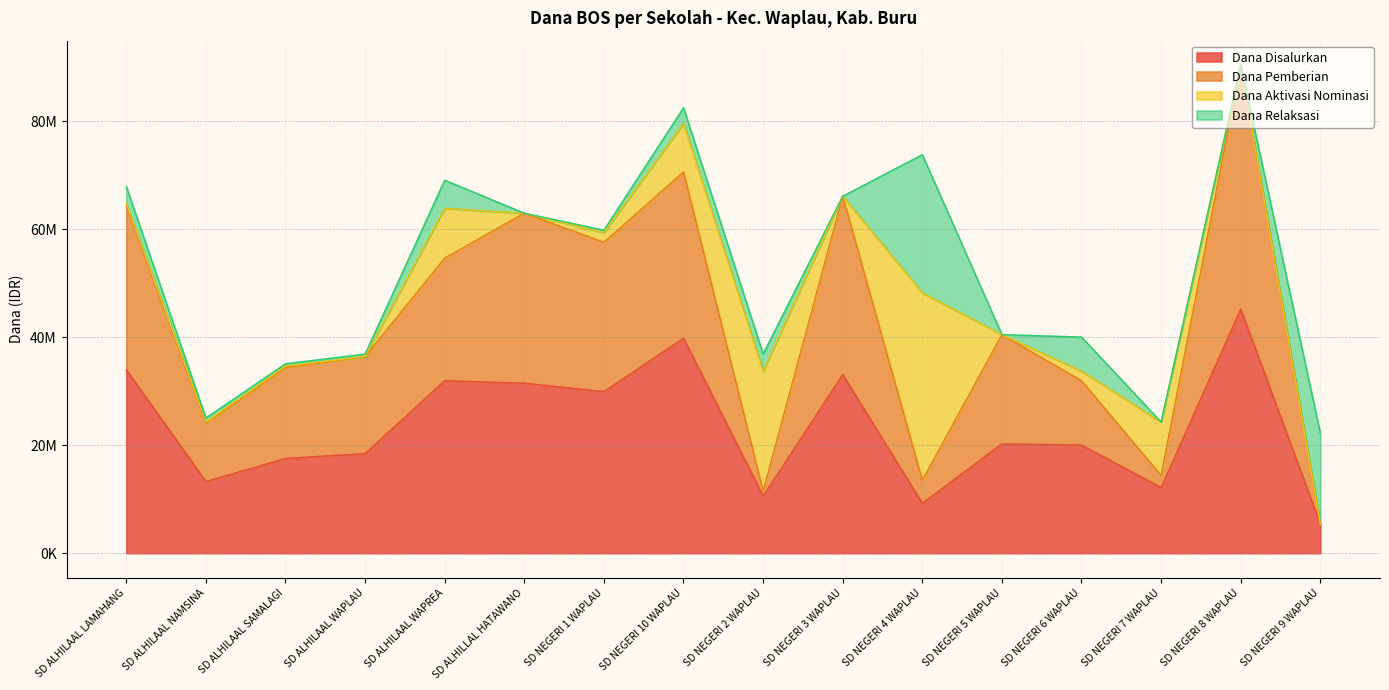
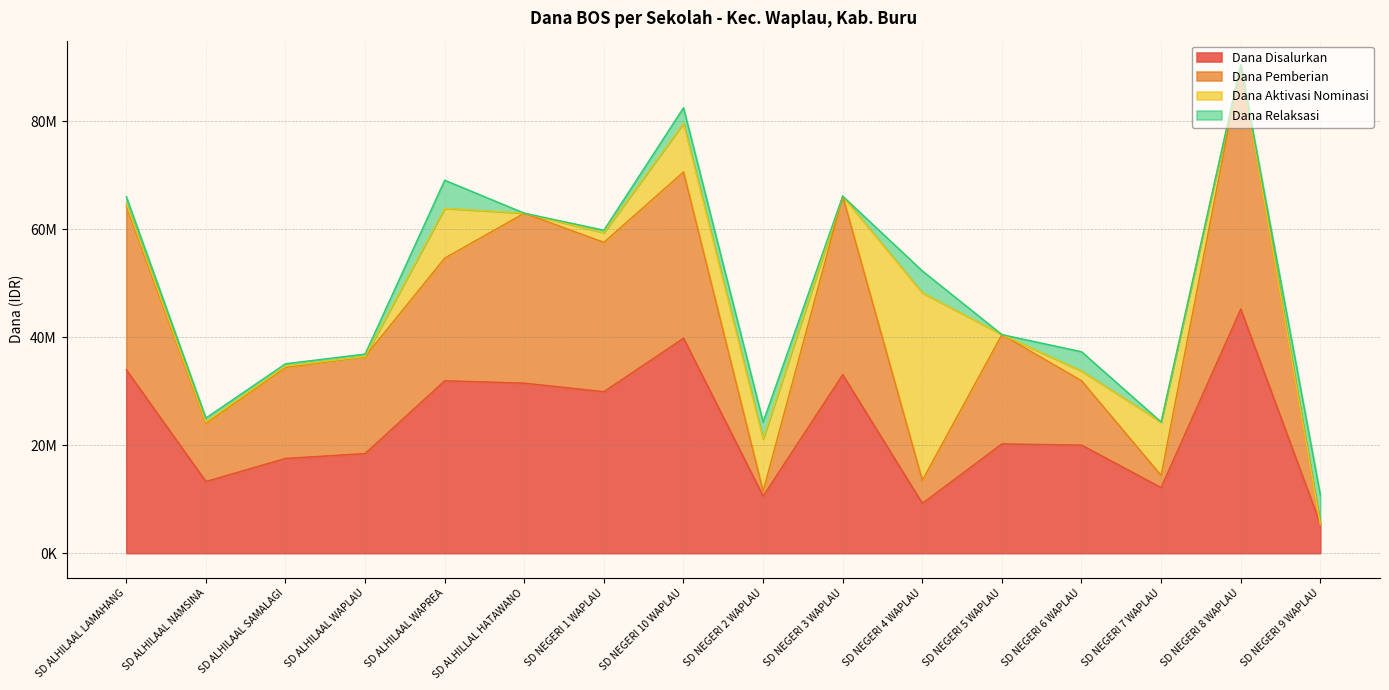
Dana Relaksasi, SD ALHILAAL LAMAHANG: 3000000 -> 1000000
Dana Aktivasi Nominasi, SD NEGERI 2 WAPLAU: 22000000 -> 10000000
Dana Relaksasi, SD NEGERI 4 WAPLAU: 26000000 -> 4000000
Dana Relaksasi, SD NEGERI 6 WAPLAU: 6000000 -> 4000000
Dana Relaksasi, SD NEGERI 9 WAPLAU: 17000000 -> 5000000
